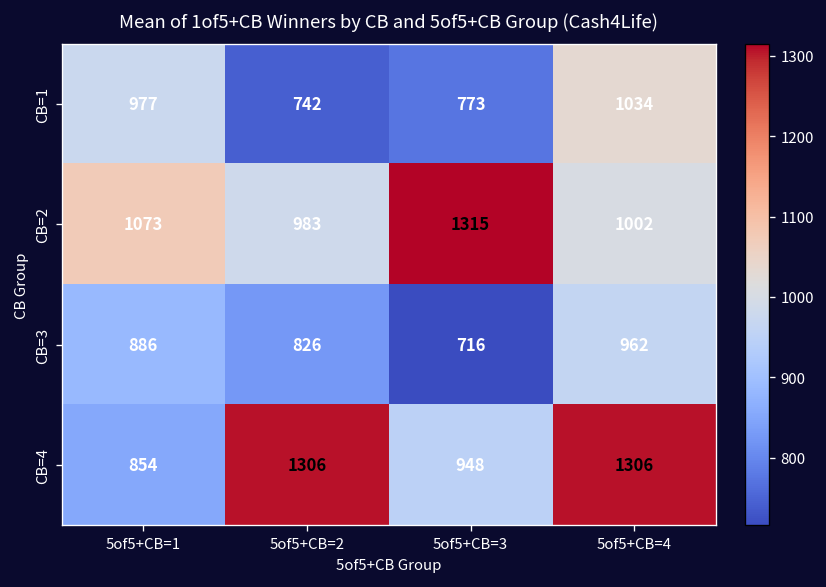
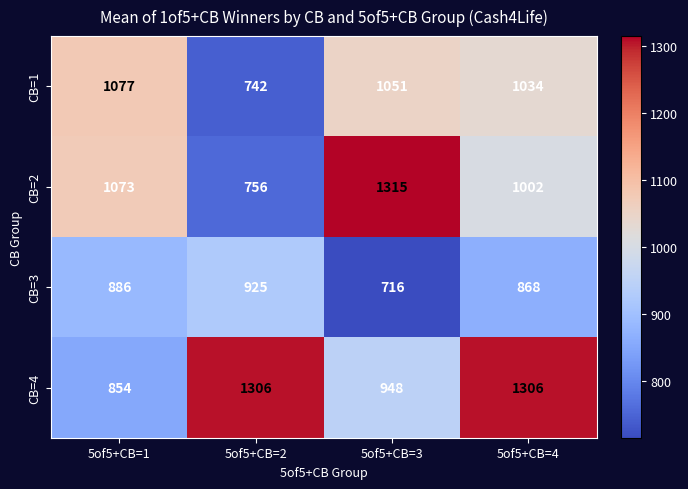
CB=1, 5of5+CB=1: 977 -> 1077
CB=1, 5of5+CB=3: 773 -> 1051
CB=2, 5of5+CB=2: 983 -> 756
CB=3, 5of5+CB=2: 826 -> 925
CB=3, 5of5+CB=4: 962 -> 868
